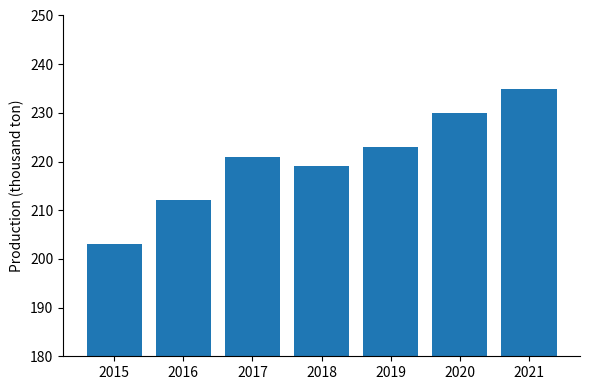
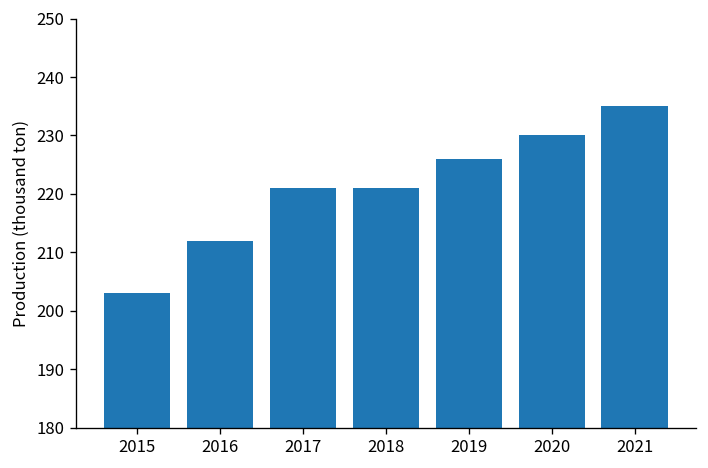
2018: 219 -> 221
2019: 223 -> 226
